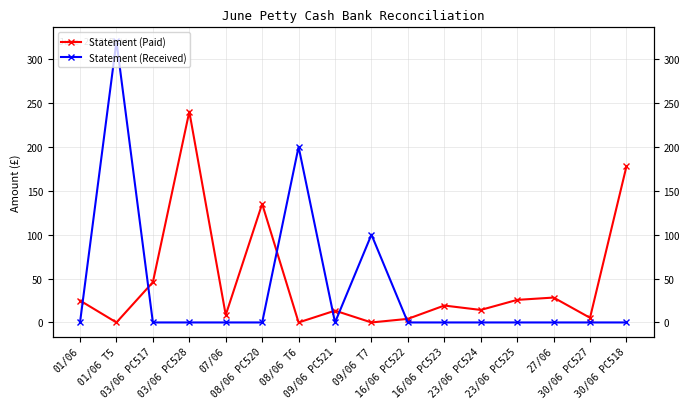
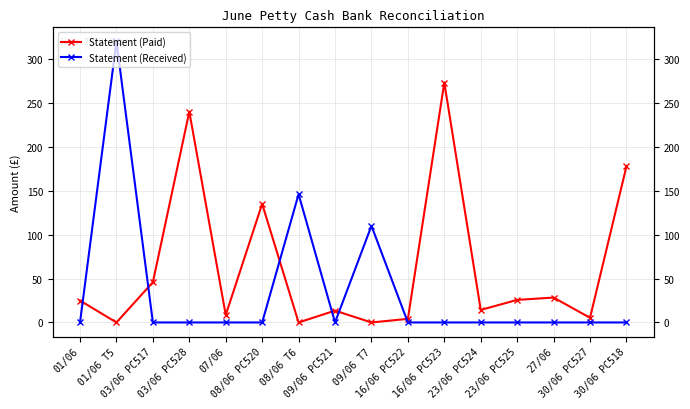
Statement (Received), 08/06 T6: 200 -> 150
Statement (Received), 09/06 T7: 100 -> 110
Statement (Paid), 16/06 PC523: 20 -> 270
